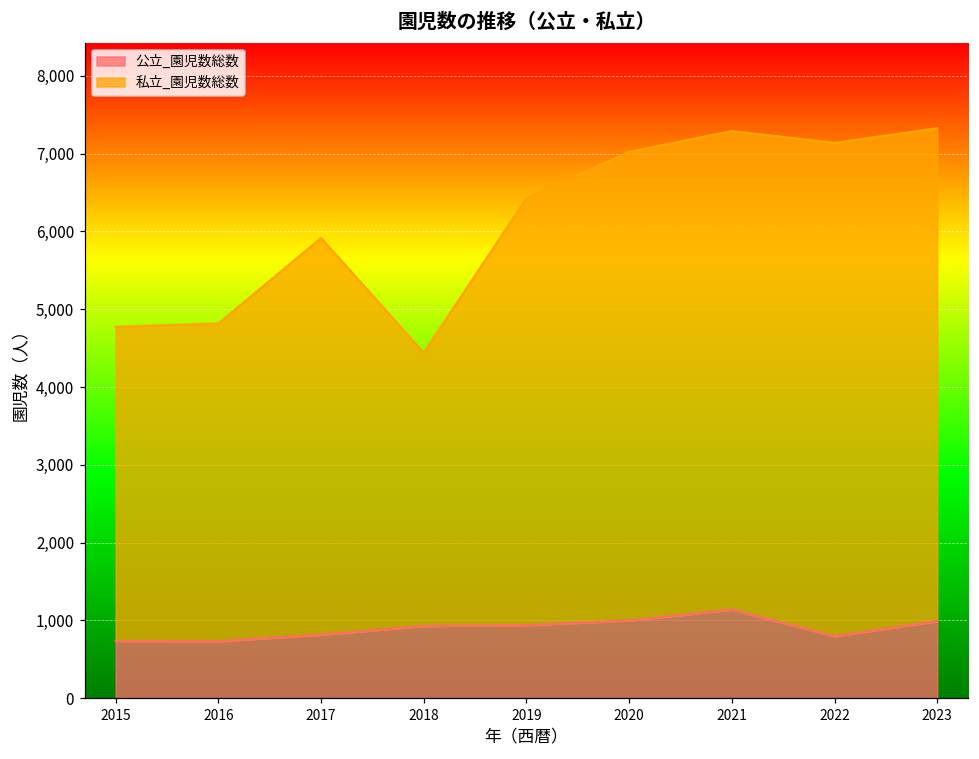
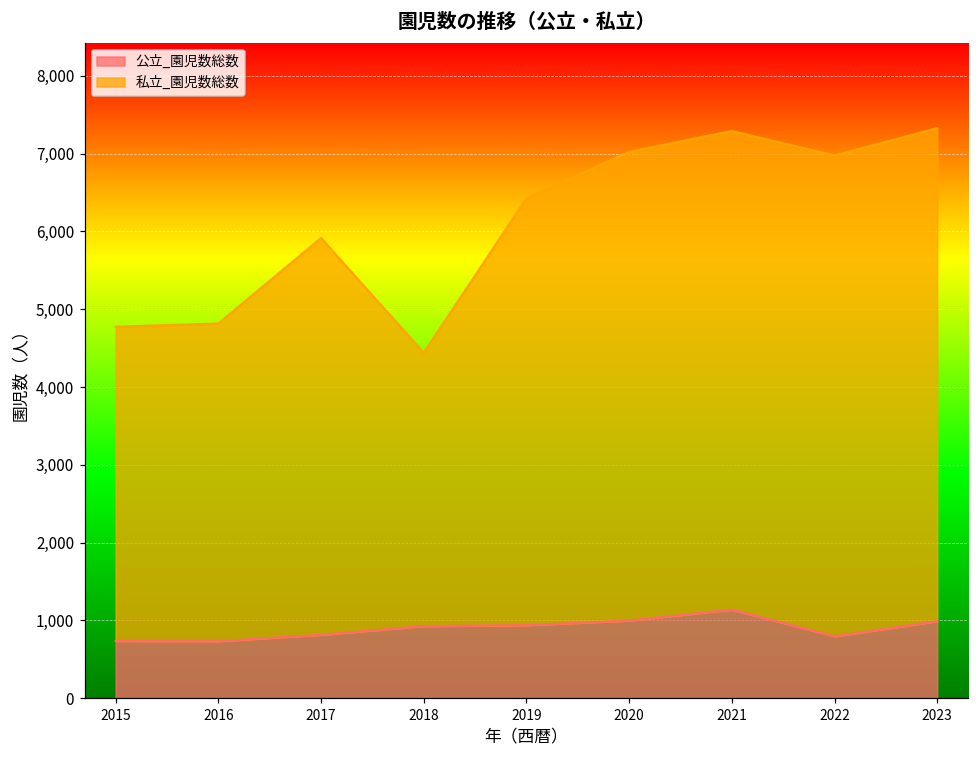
私立_園児数総数, 2022: 6,300 -> 6,200
